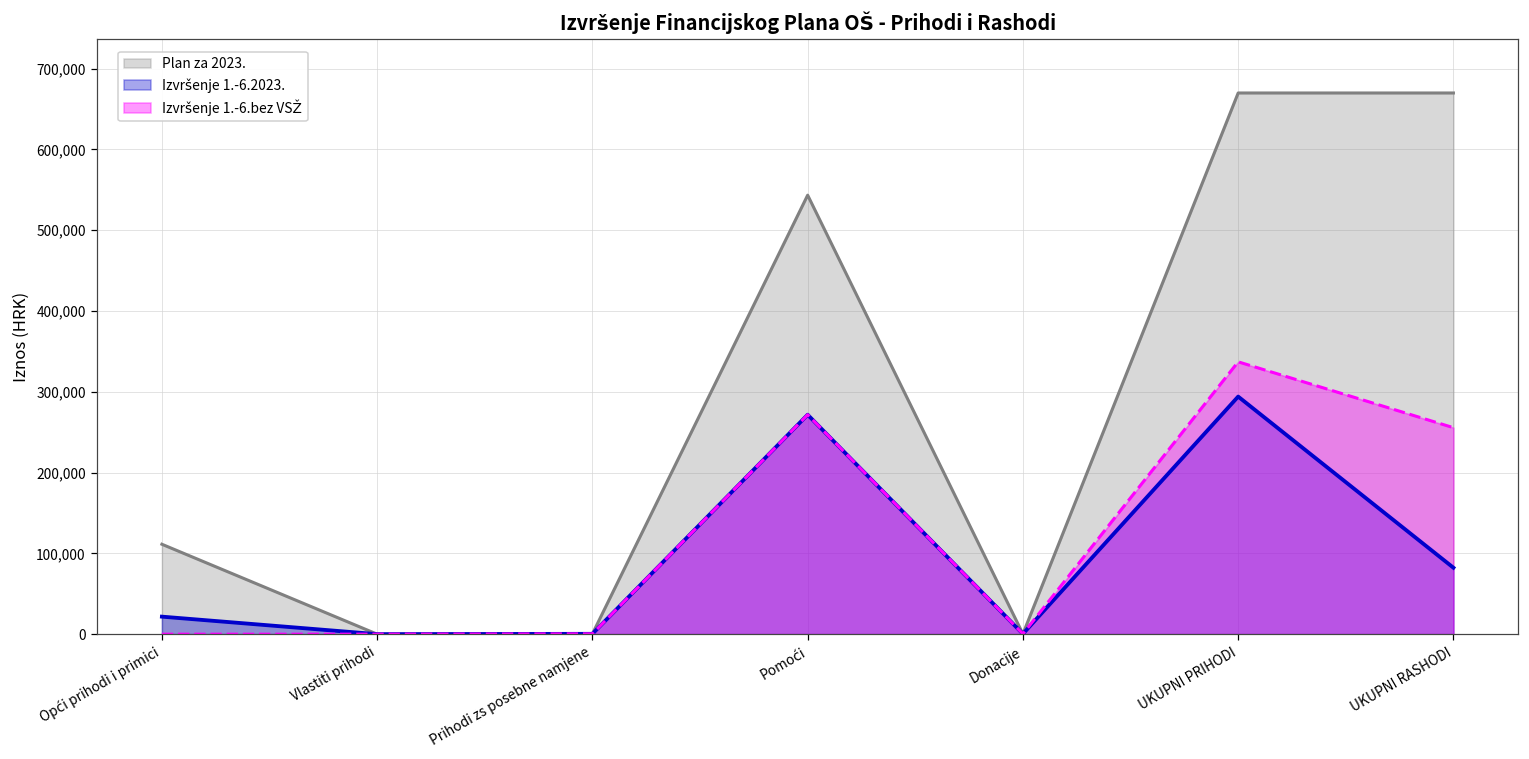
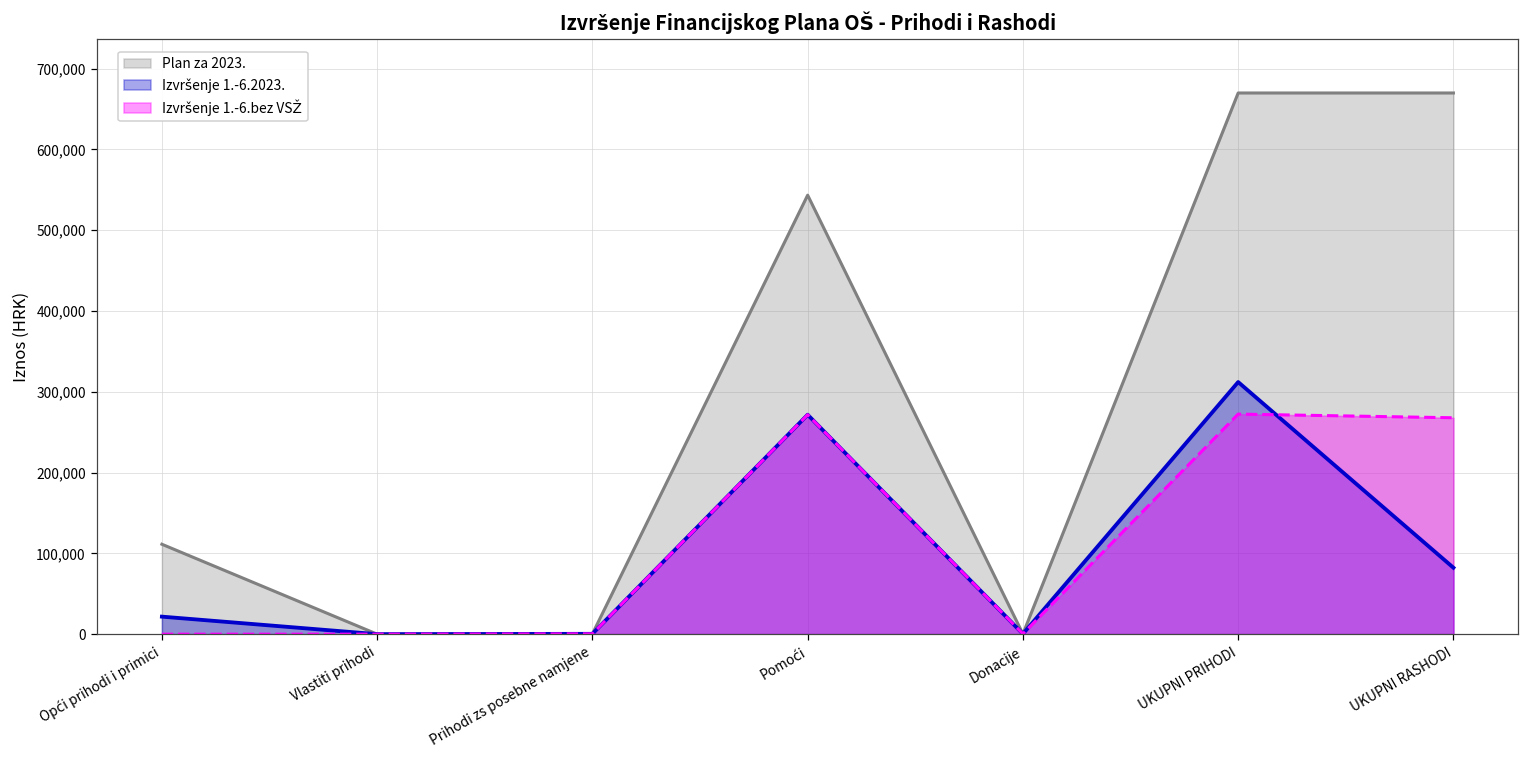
Izvršenje 1.-6.2023., UKUPNI PRIHODI: 290,000 -> 310,000
Izvršenje 1.-6.bez VSŽ, UKUPNI PRIHODI: 340,000 -> 270,000
Izvršenje 1.-6.bez VSŽ, UKUPNI RASHODI: 260,000 -> 270,000
